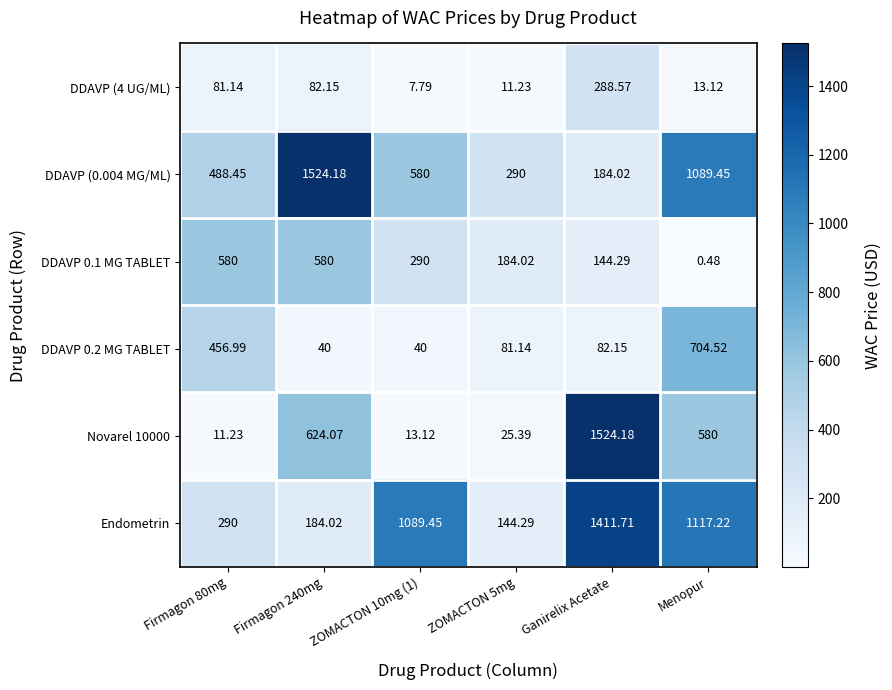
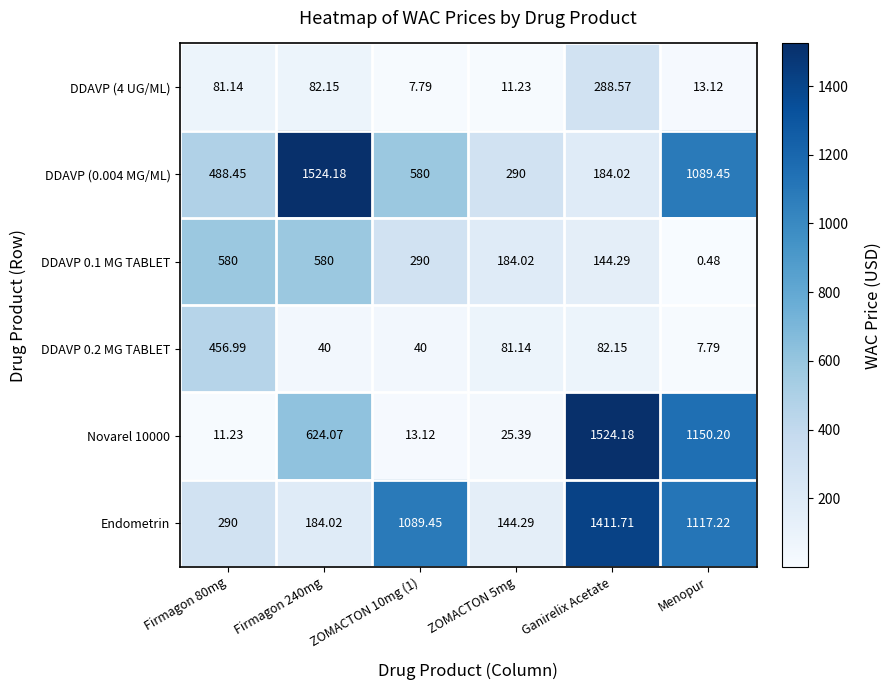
DDAVP 0.2 MG TABLET, Menopur: 704.52 -> 7.79
Novarel 10000, Menopur: 580 -> 1150.20
